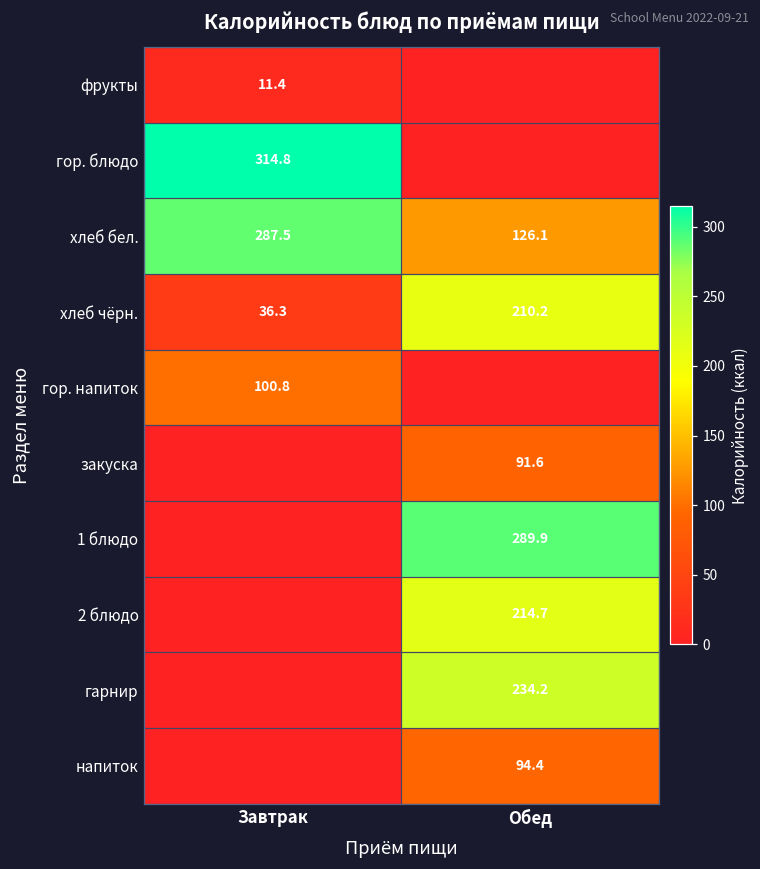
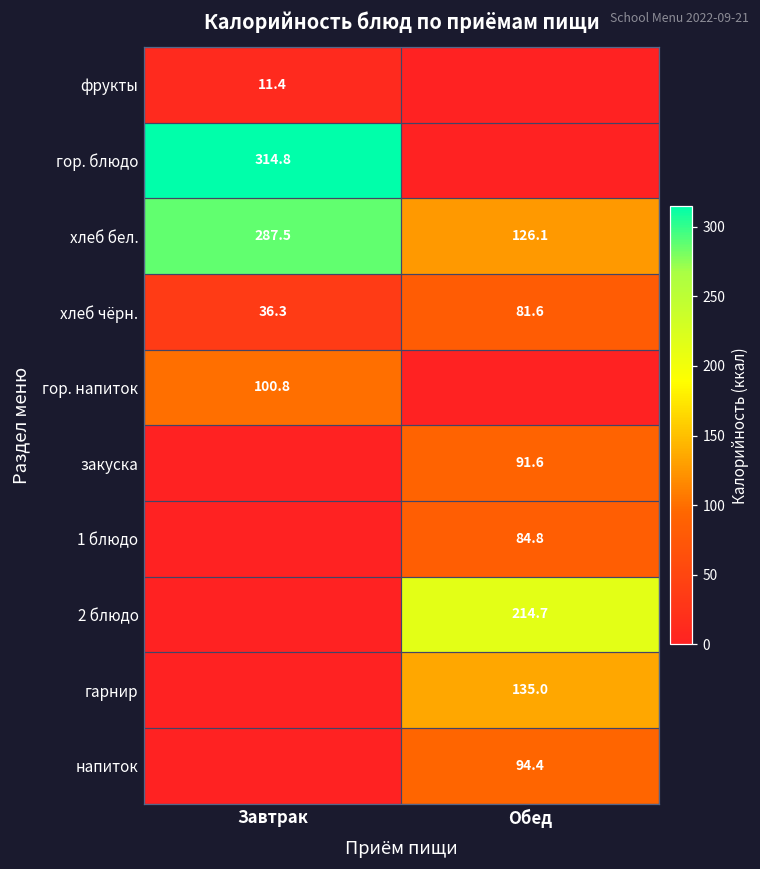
хлеб чёрн., Обед: 210.2 -> 81.6
1 блюдо, Обед: 289.9 -> 84.8
гарнир, Обед: 234.2 -> 135.0
